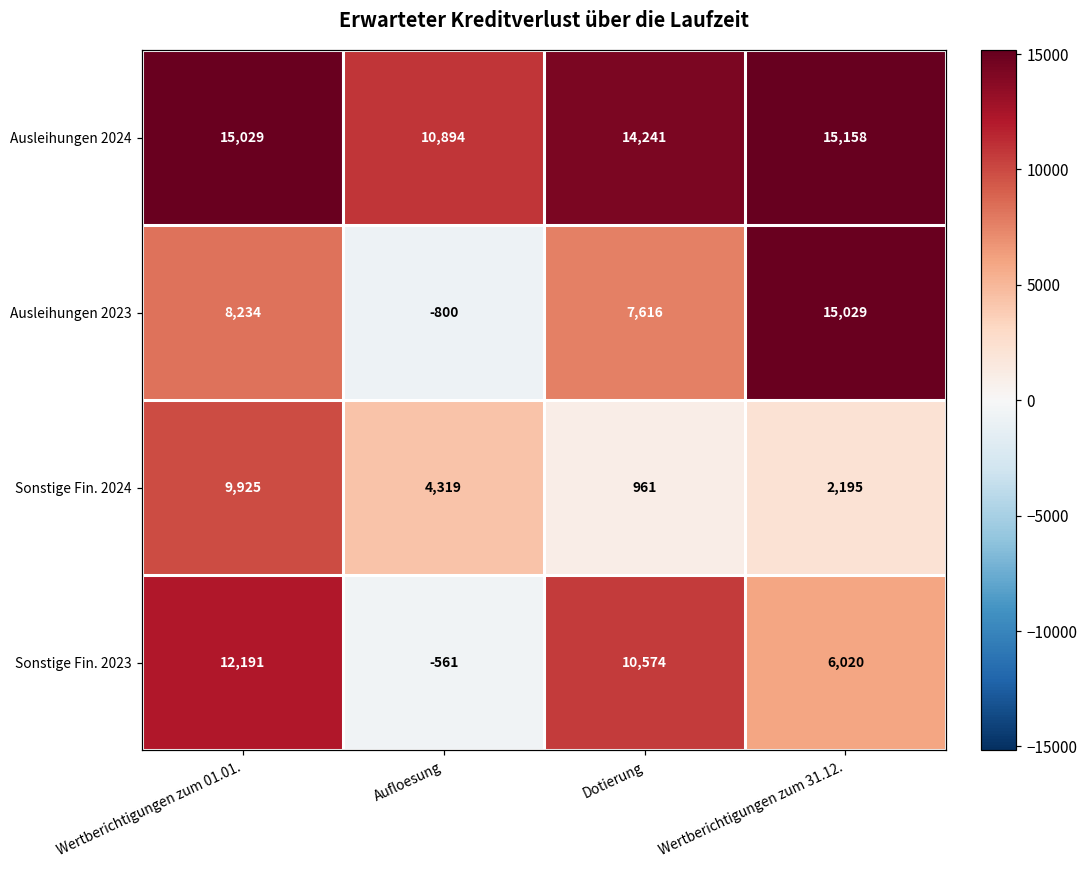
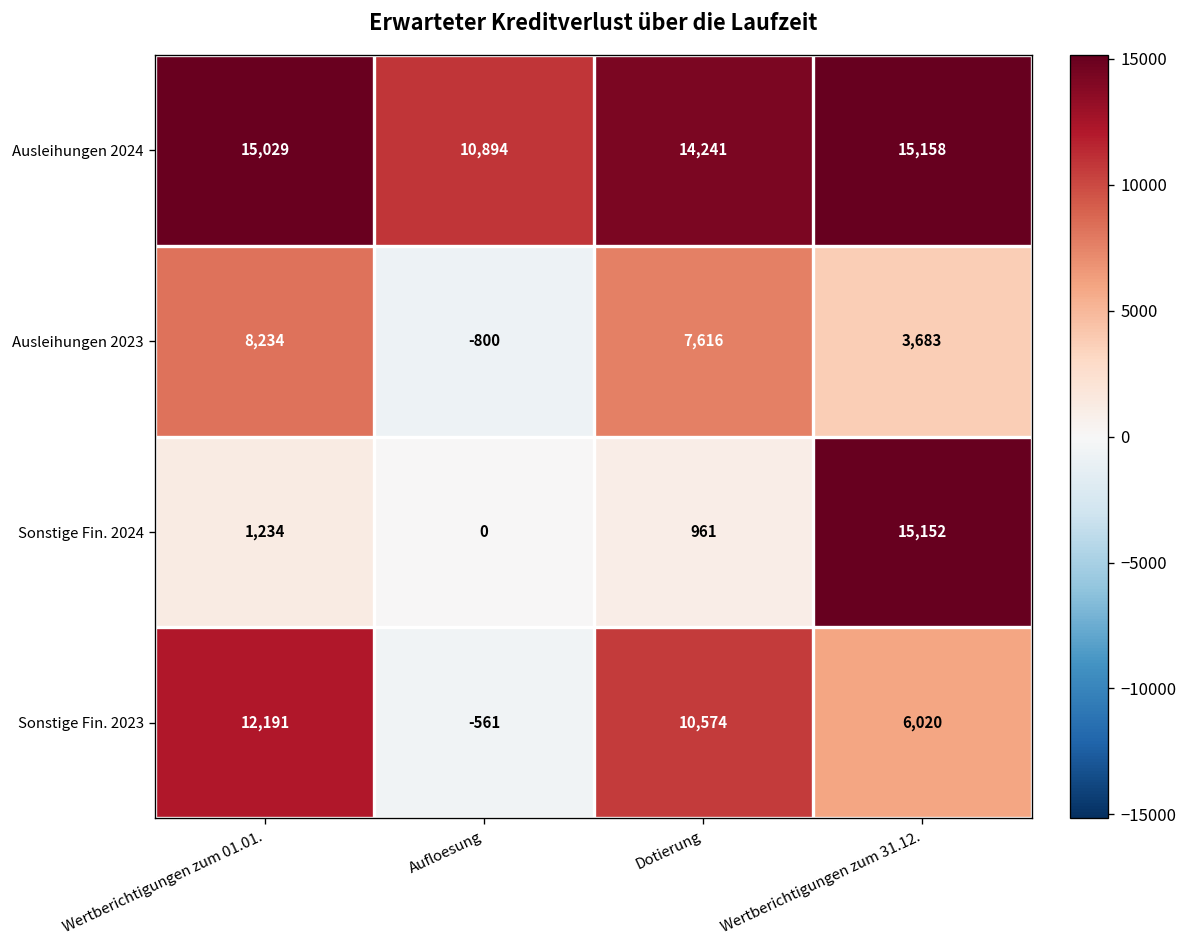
Ausleihungen 2023, Wertberichtigungen zum 31.12.: 15,029 -> 3,683
Sonstige Fin. 2024, Wertberichtigungen zum 01.01.: 9,925 -> 1,234
Sonstige Fin. 2024, Aufloesung: 4,319 -> 0
Sonstige Fin. 2024, Wertberichtigungen zum 31.12.: 2,195 -> 15,152
